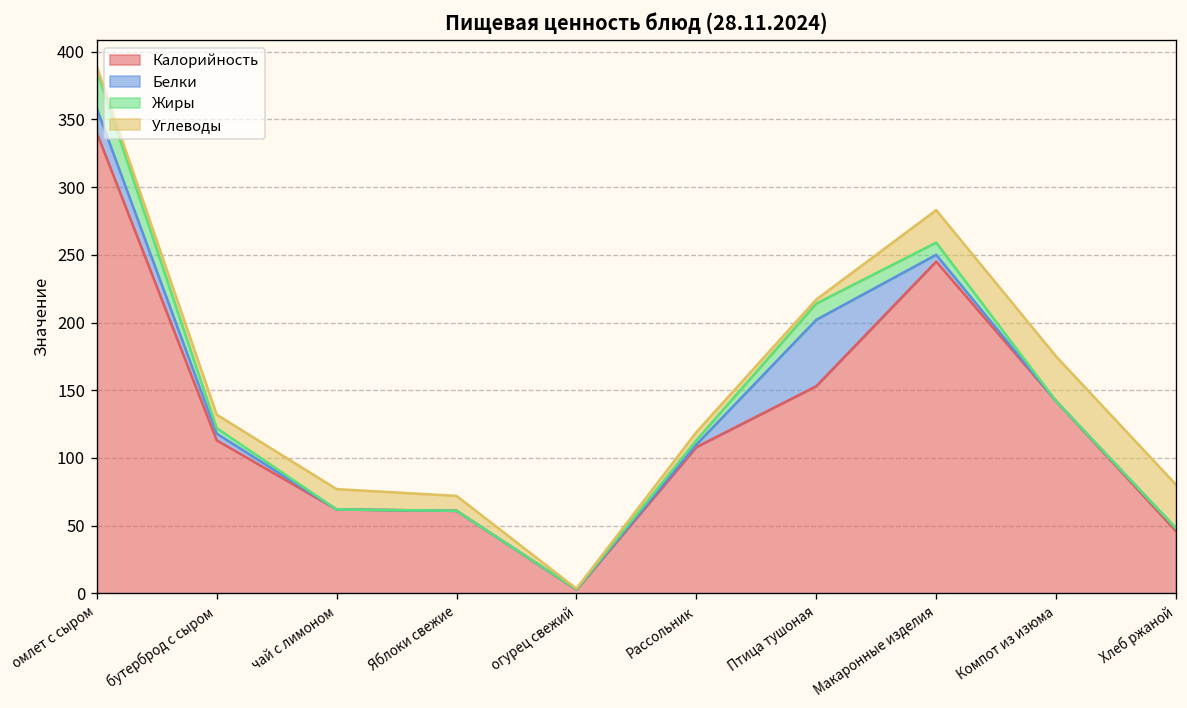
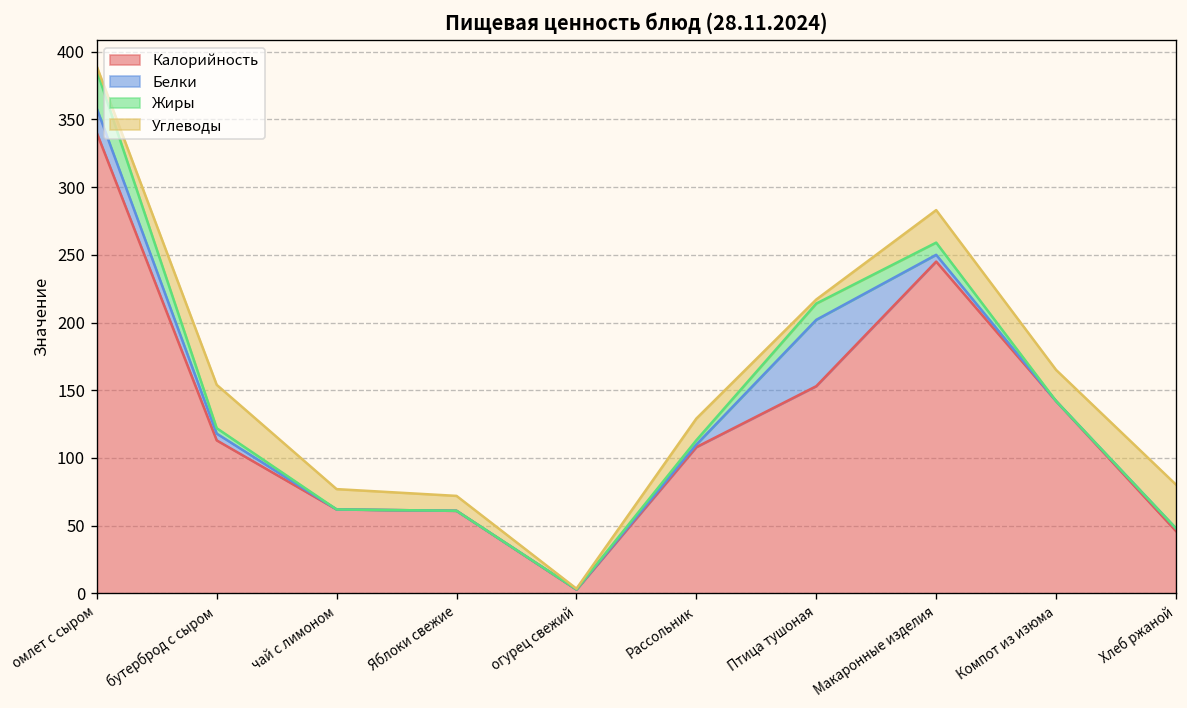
Углеводы, бутерброд с сыром: 10 -> 32
Углеводы, Рассольник: 6 -> 16
Углеводы, Компот из изюма: 33 -> 23
